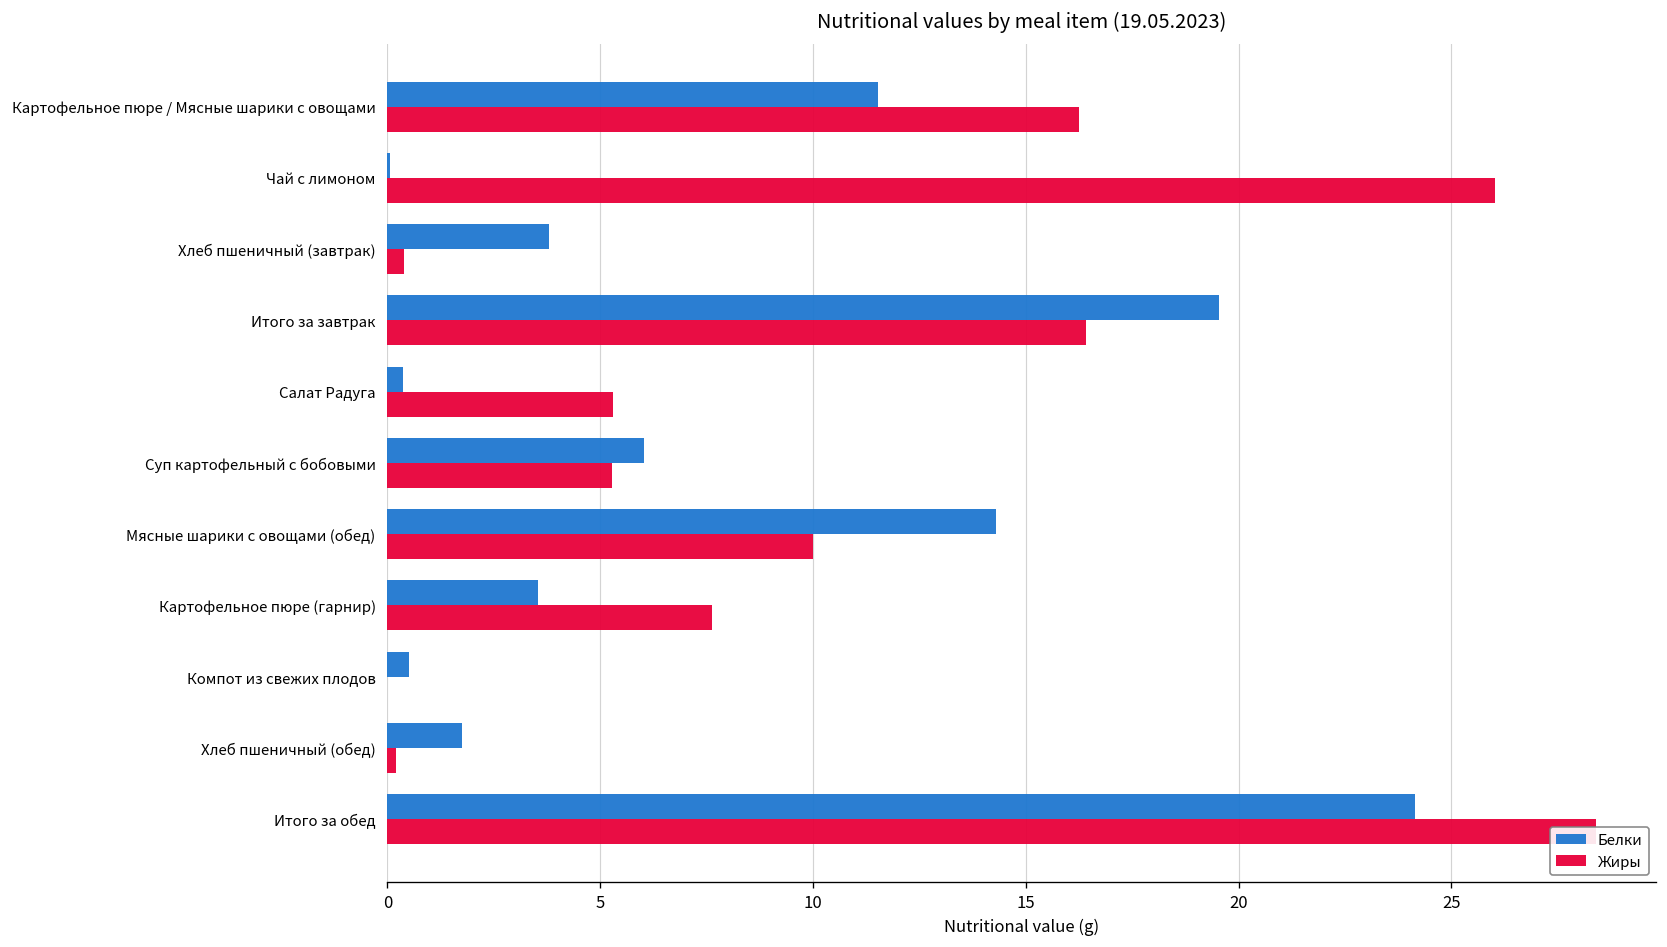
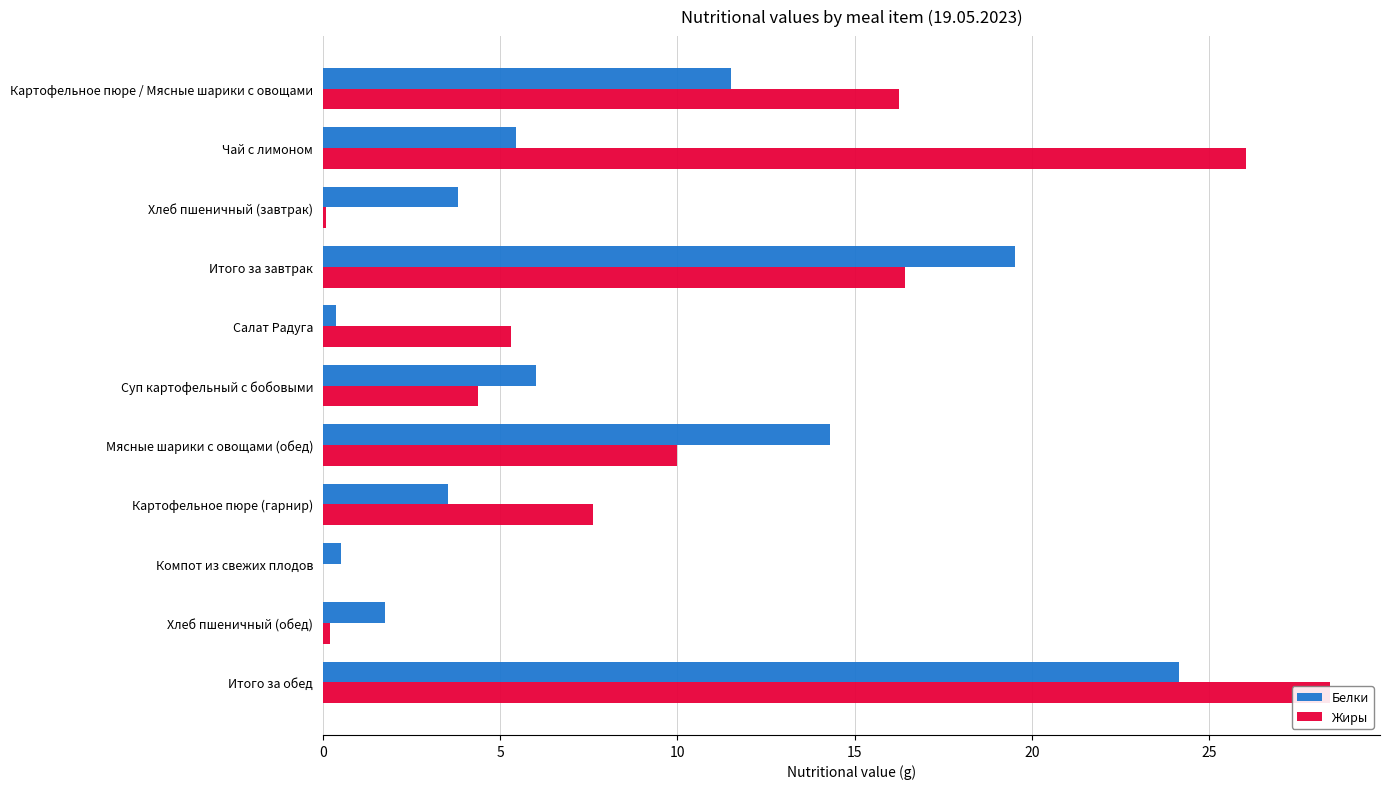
Белки, Чай с лимоном: 0.1 -> 5.5
Жиры, Хлеб пшеничный (завтрак): 0.4 -> 0.1
Жиры, Суп картофельный с бобовыми: 5.3 -> 4.4
